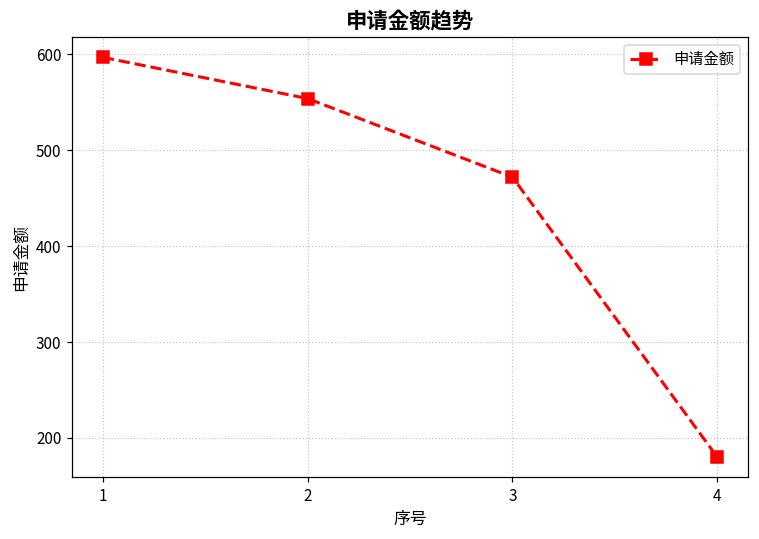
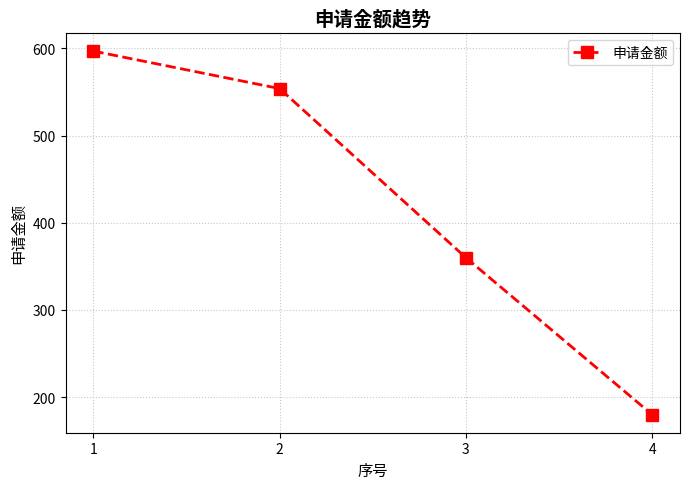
3: 470 -> 360
